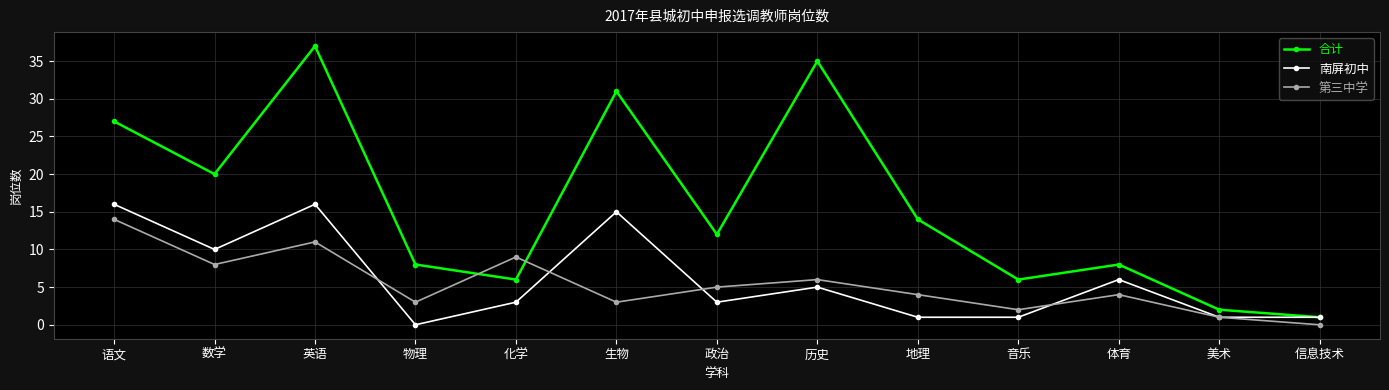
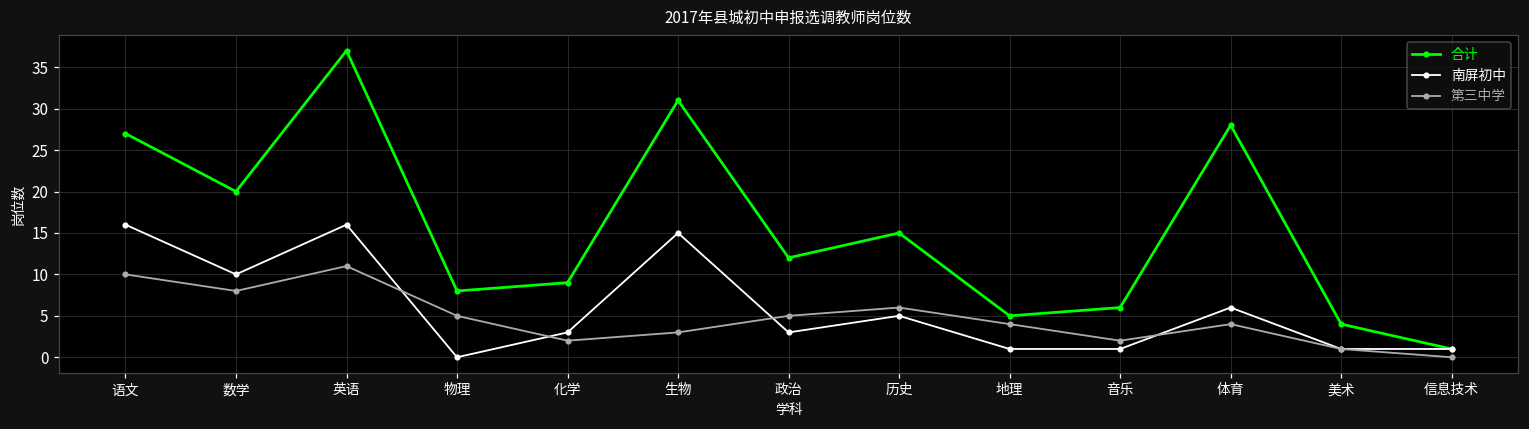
第三中学, 语文: 14 -> 10
第三中学, 物理: 3 -> 5
合计, 化学: 6 -> 9
第三中学, 化学: 9 -> 2
合计, 历史: 35 -> 15
合计, 地理: 14 -> 5
合计, 体育: 8 -> 28
合计, 美术: 2 -> 4
